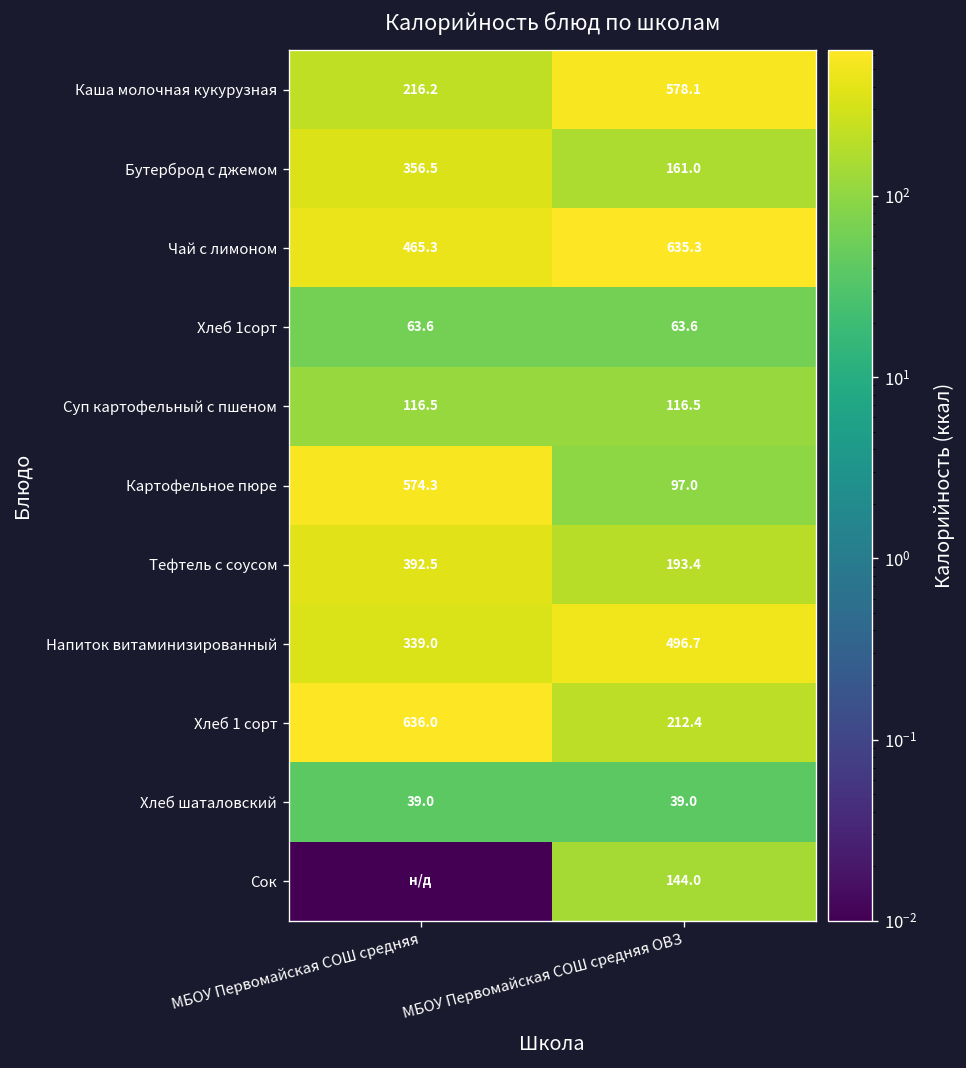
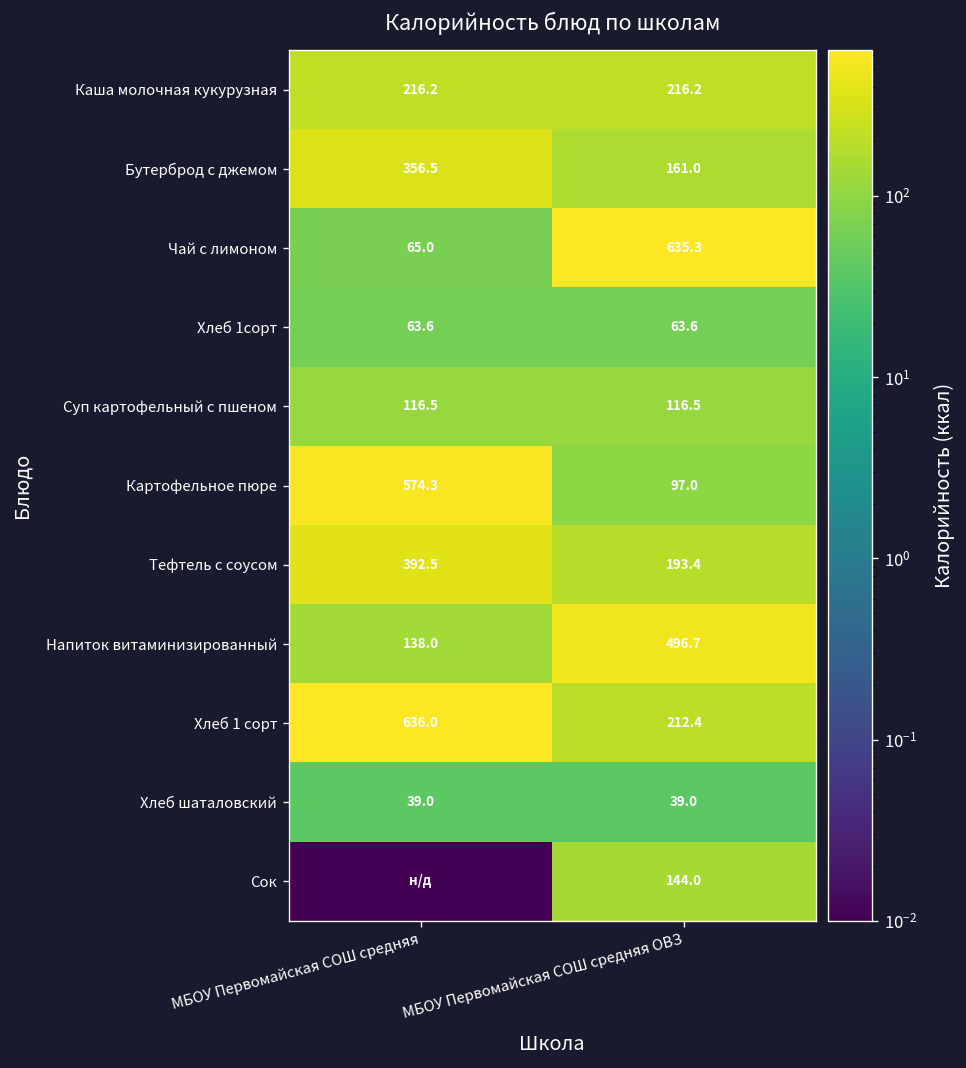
Каша молочная кукурузная, МБОУ Первомайская СОШ средняя ОВЗ: 578.1 -> 216.2
Чай с лимоном, МБОУ Первомайская СОШ средняя: 465.3 -> 65.0
Напиток витаминизированный, МБОУ Первомайская СОШ средняя: 339.0 -> 138.0
